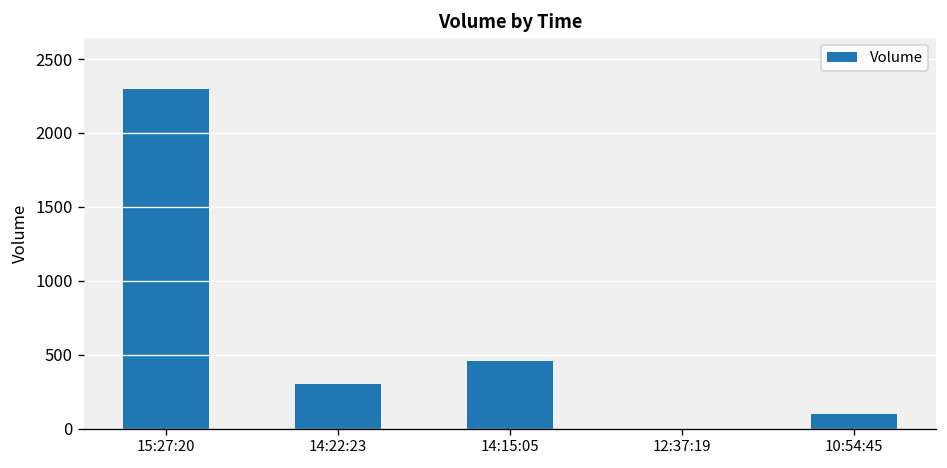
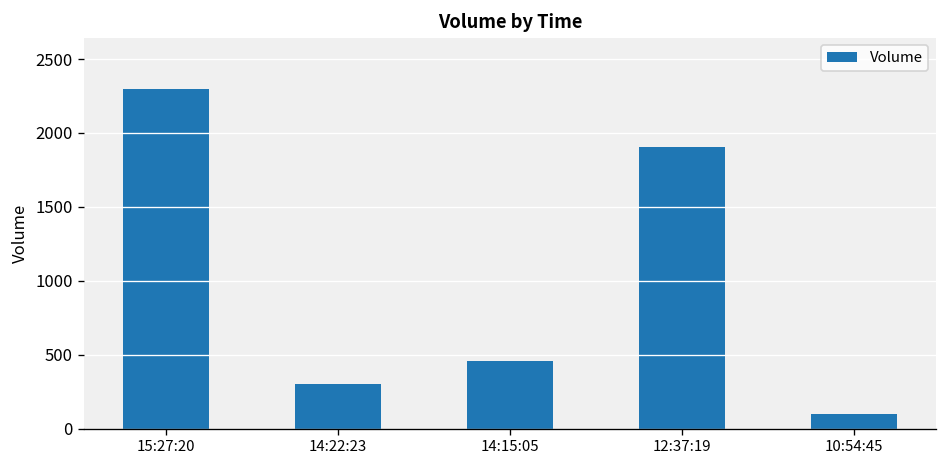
12:37:19: 0 -> 1900
